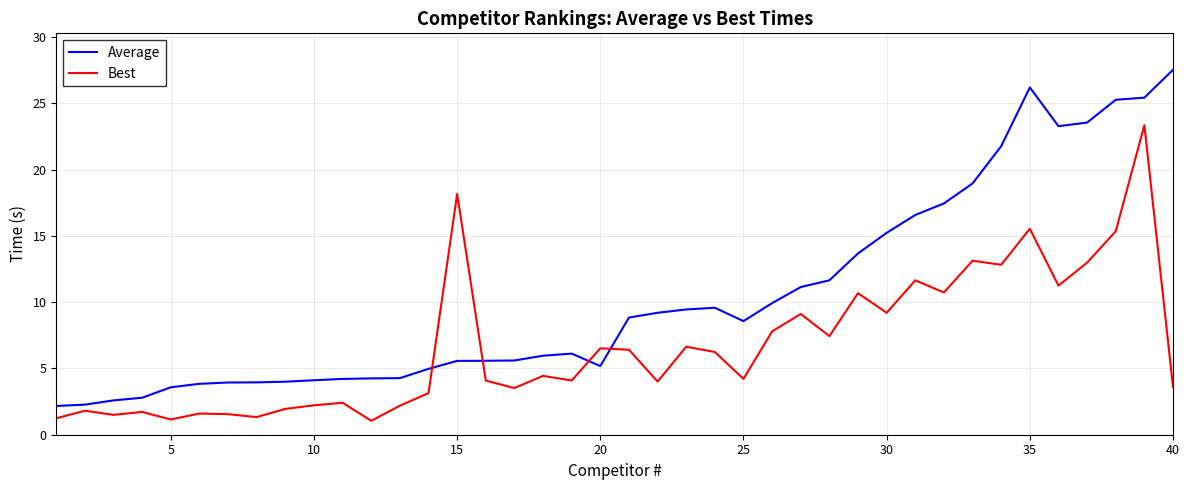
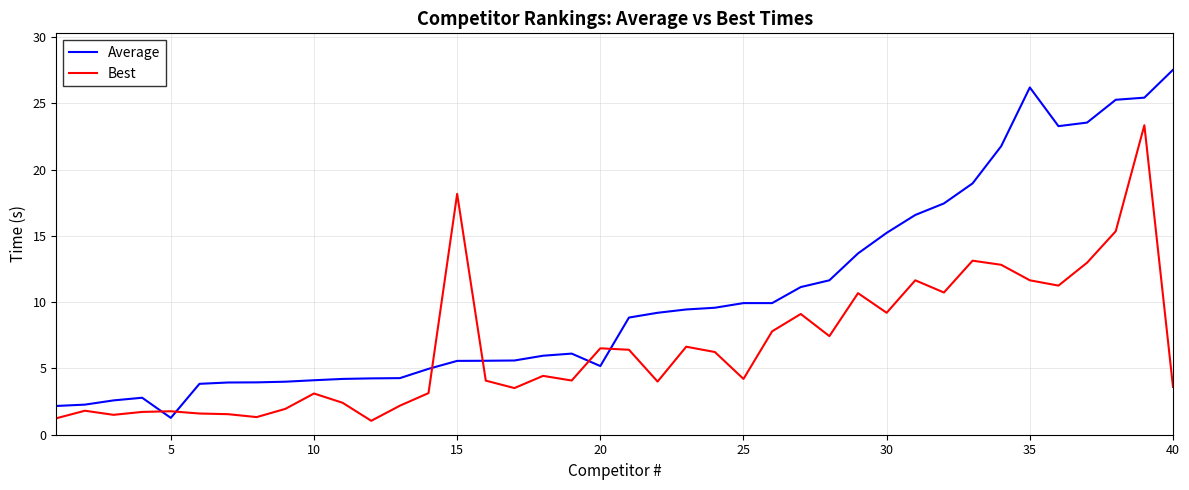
Average, 5: 3.6 -> 1.3
Best, 5: 1.2 -> 1.8
Best, 10: 2.2 -> 3.1
Average, 25: 8.6 -> 9.9
Best, 35: 15.5 -> 11.7
